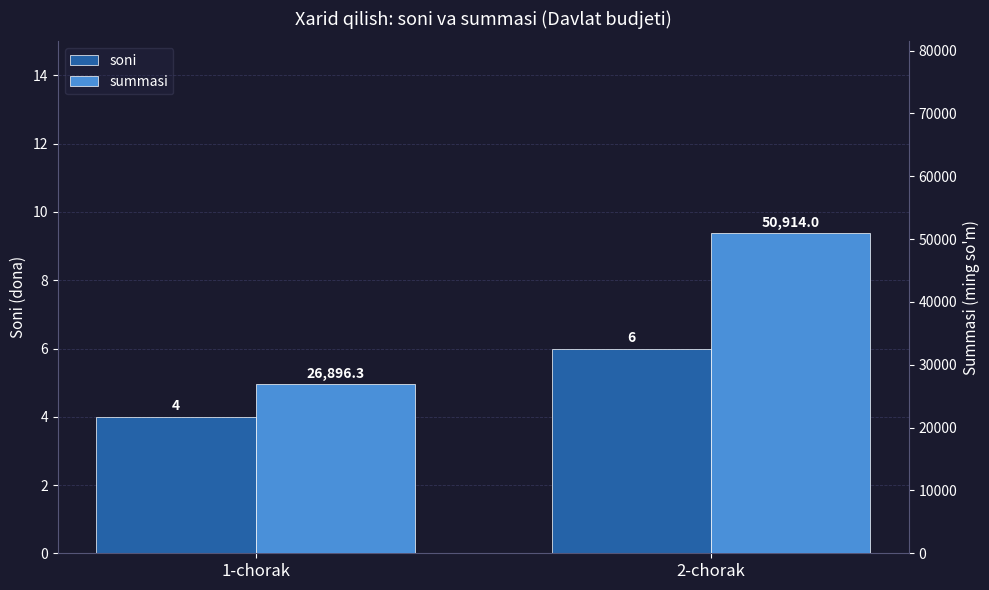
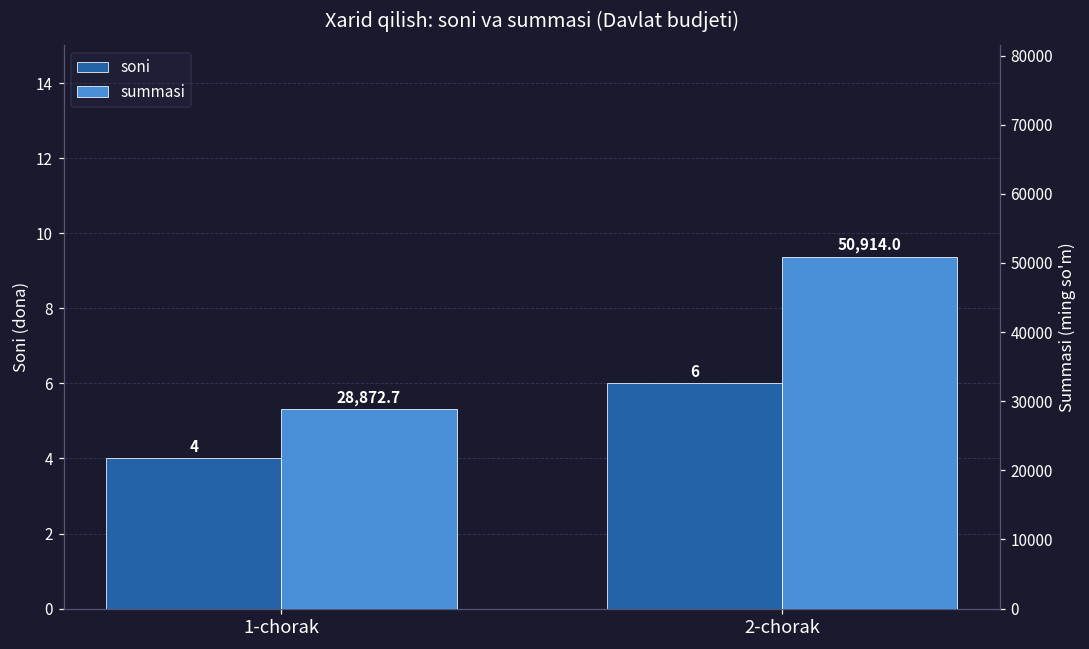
summasi, 1-chorak: 26,896.3 -> 28,872.7
